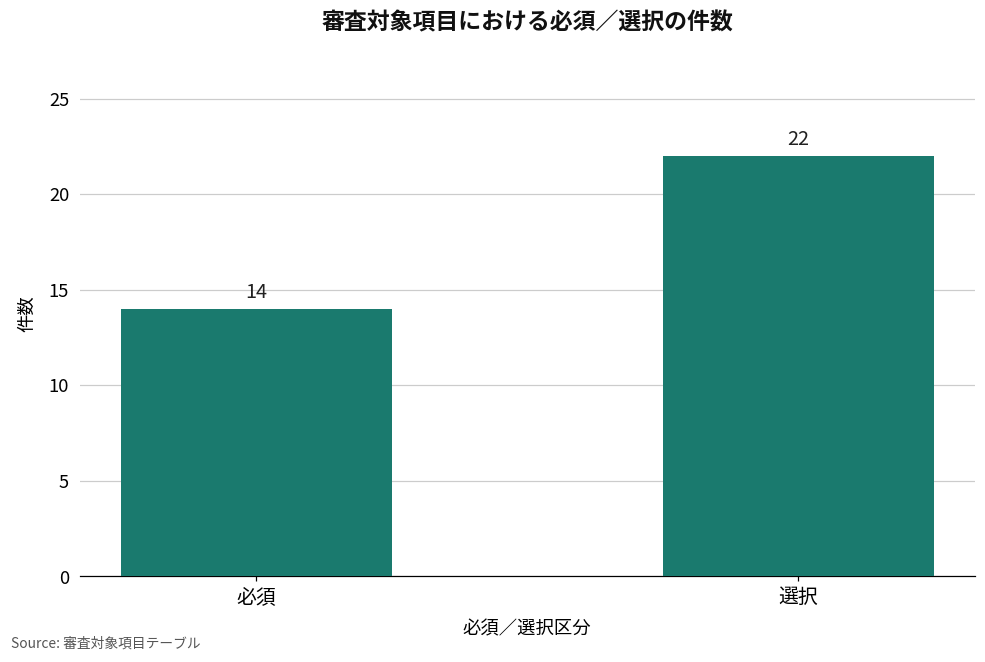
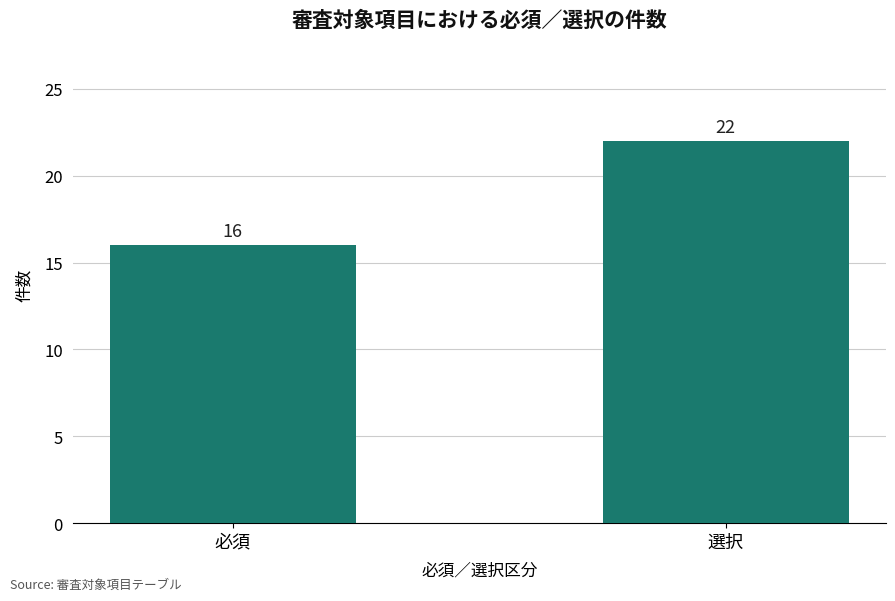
必須: 14 -> 16
